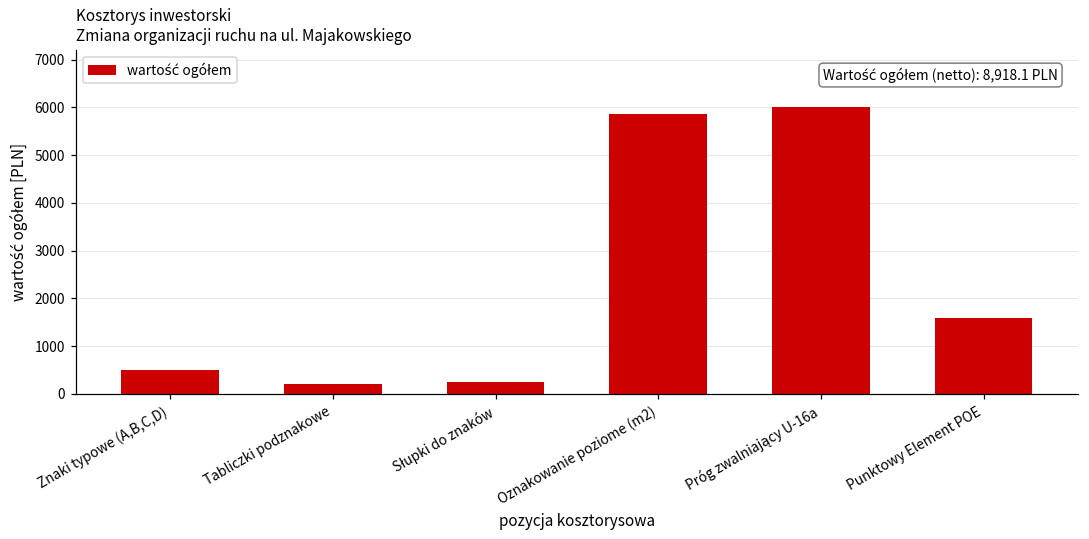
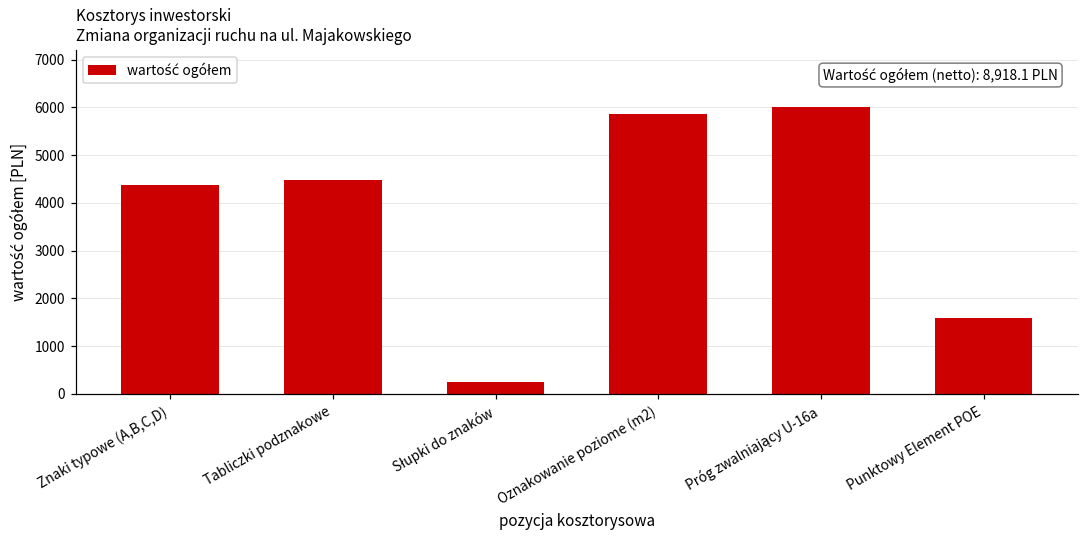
Znaki typowe (A,B,C,D): 500 -> 4400
Tabliczki podznakowe: 200 -> 4500
